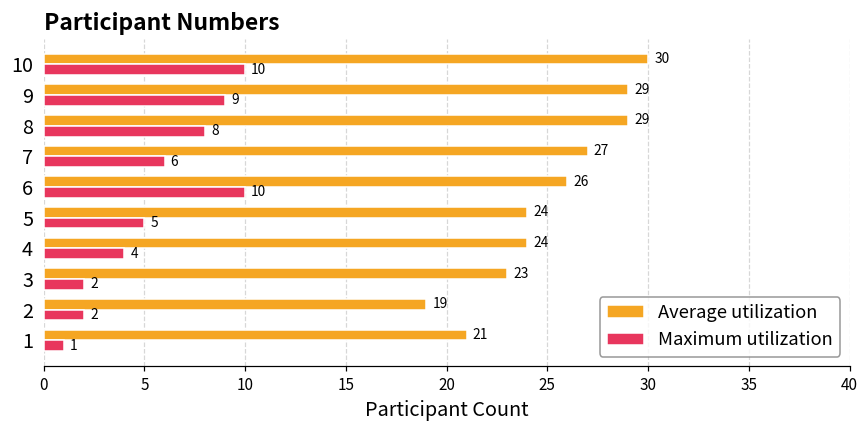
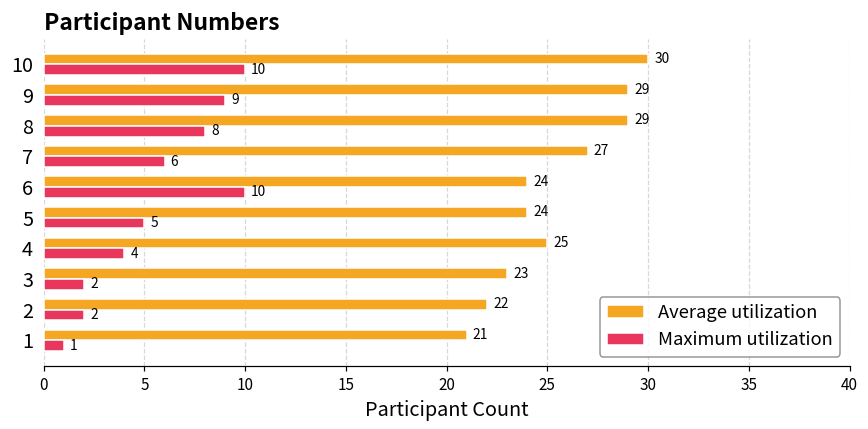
Average utilization, 6: 26 -> 24
Average utilization, 4: 24 -> 25
Average utilization, 2: 19 -> 22
